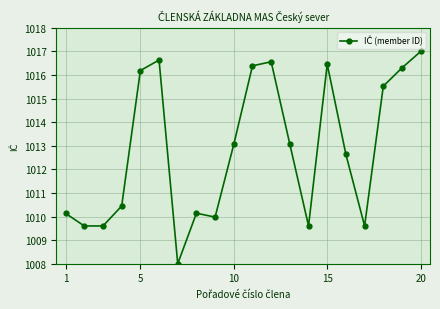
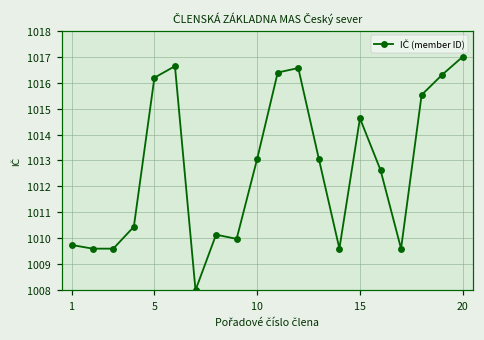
1: 1010.1 -> 1009.7
15: 1016.5 -> 1014.6
